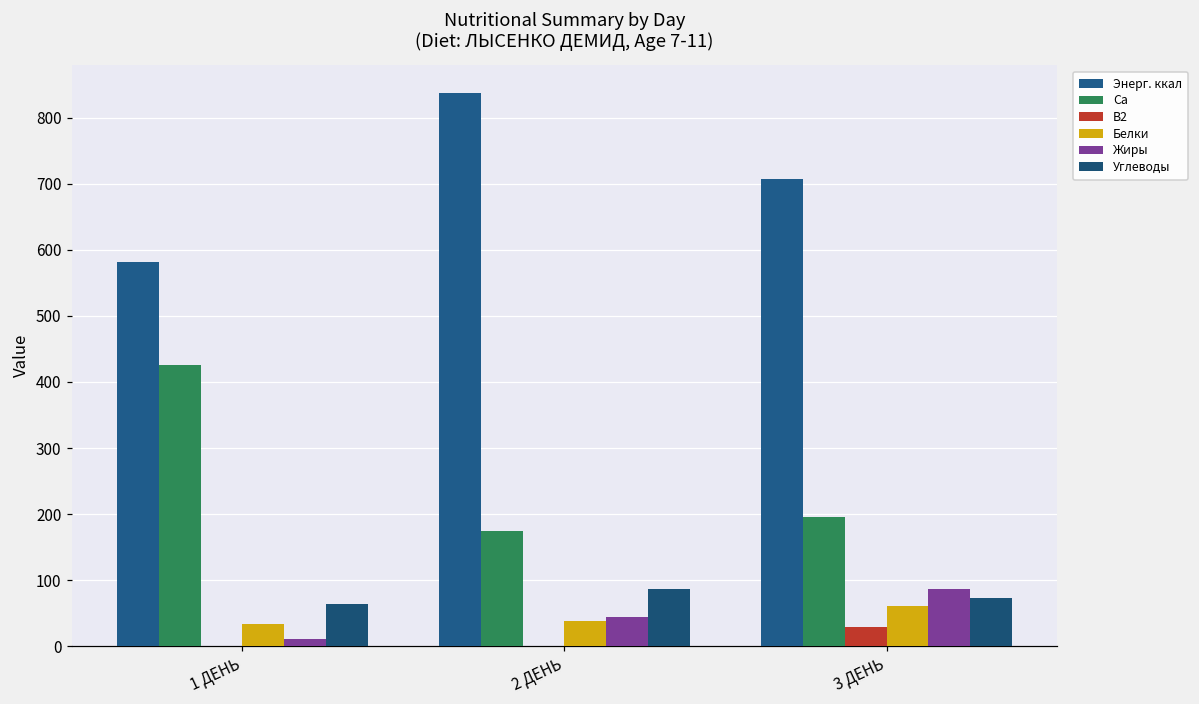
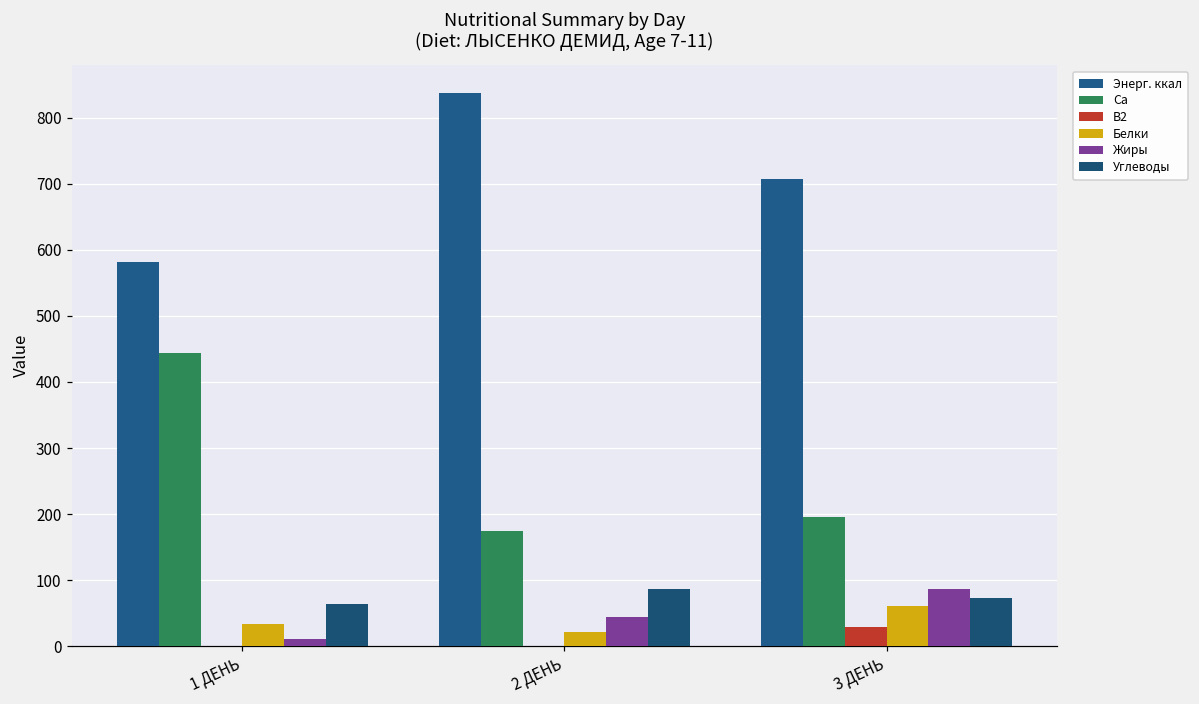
Са, 1 ДЕНЬ: 430 -> 440
Белки, 2 ДЕНЬ: 40 -> 20
